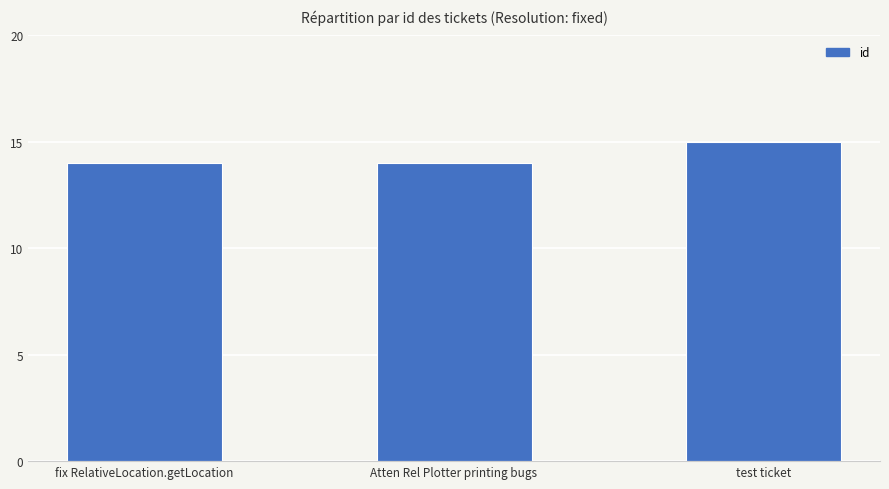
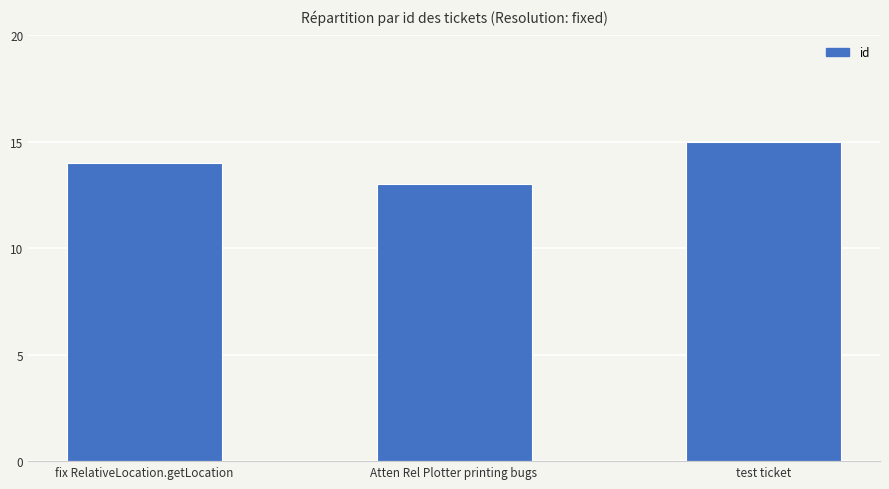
Atten Rel Plotter printing bugs: 14 -> 13
